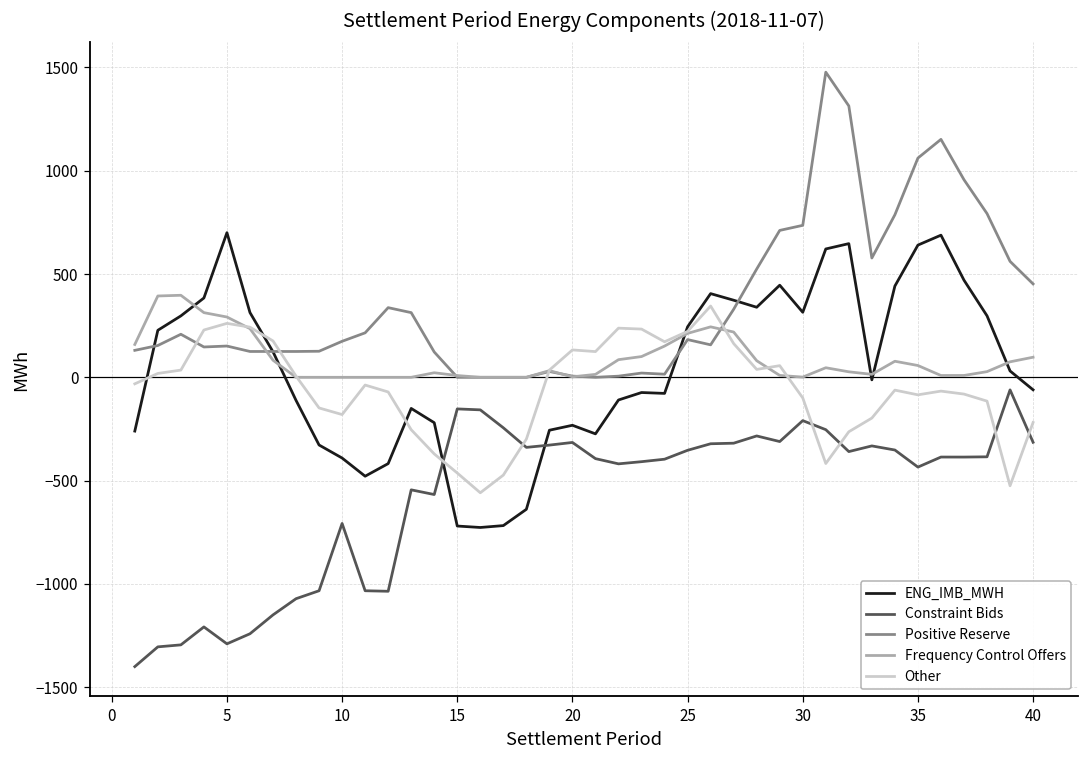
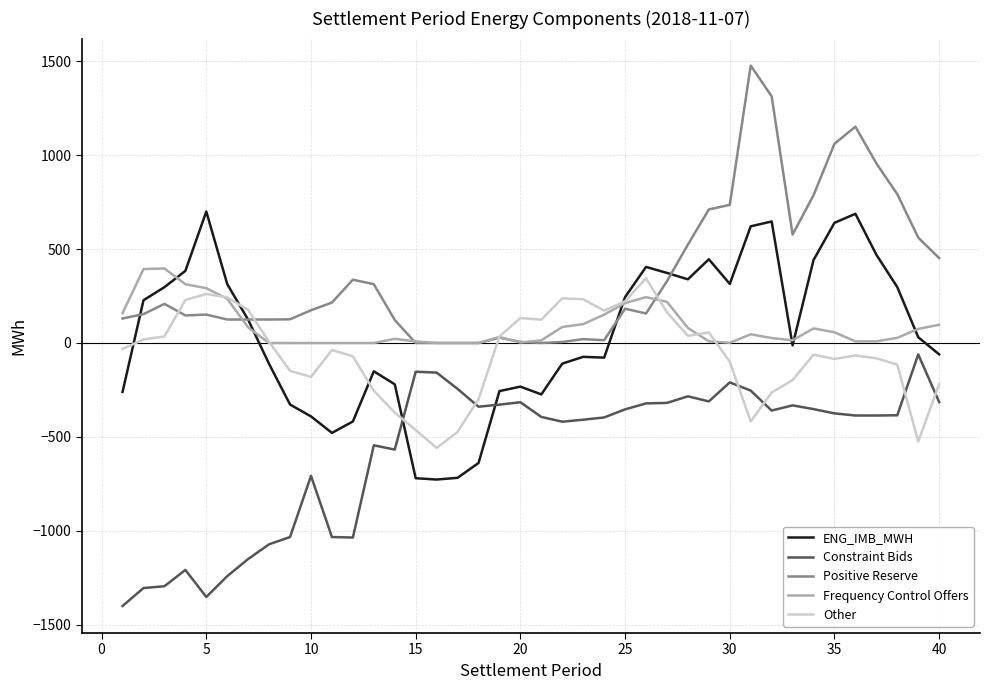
Constraint Bids, 5: -1290 -> -1350
Constraint Bids, 35: -430 -> -370
